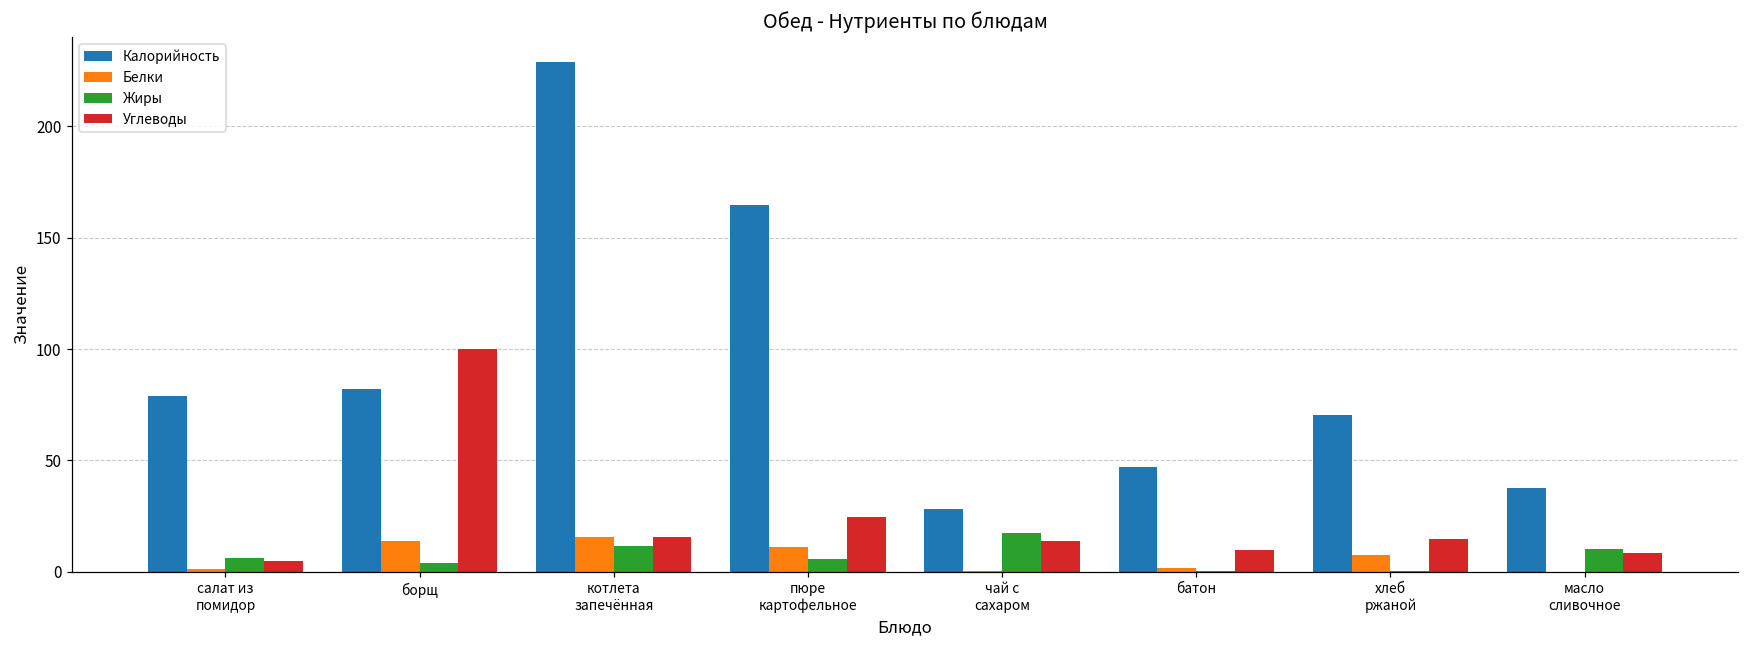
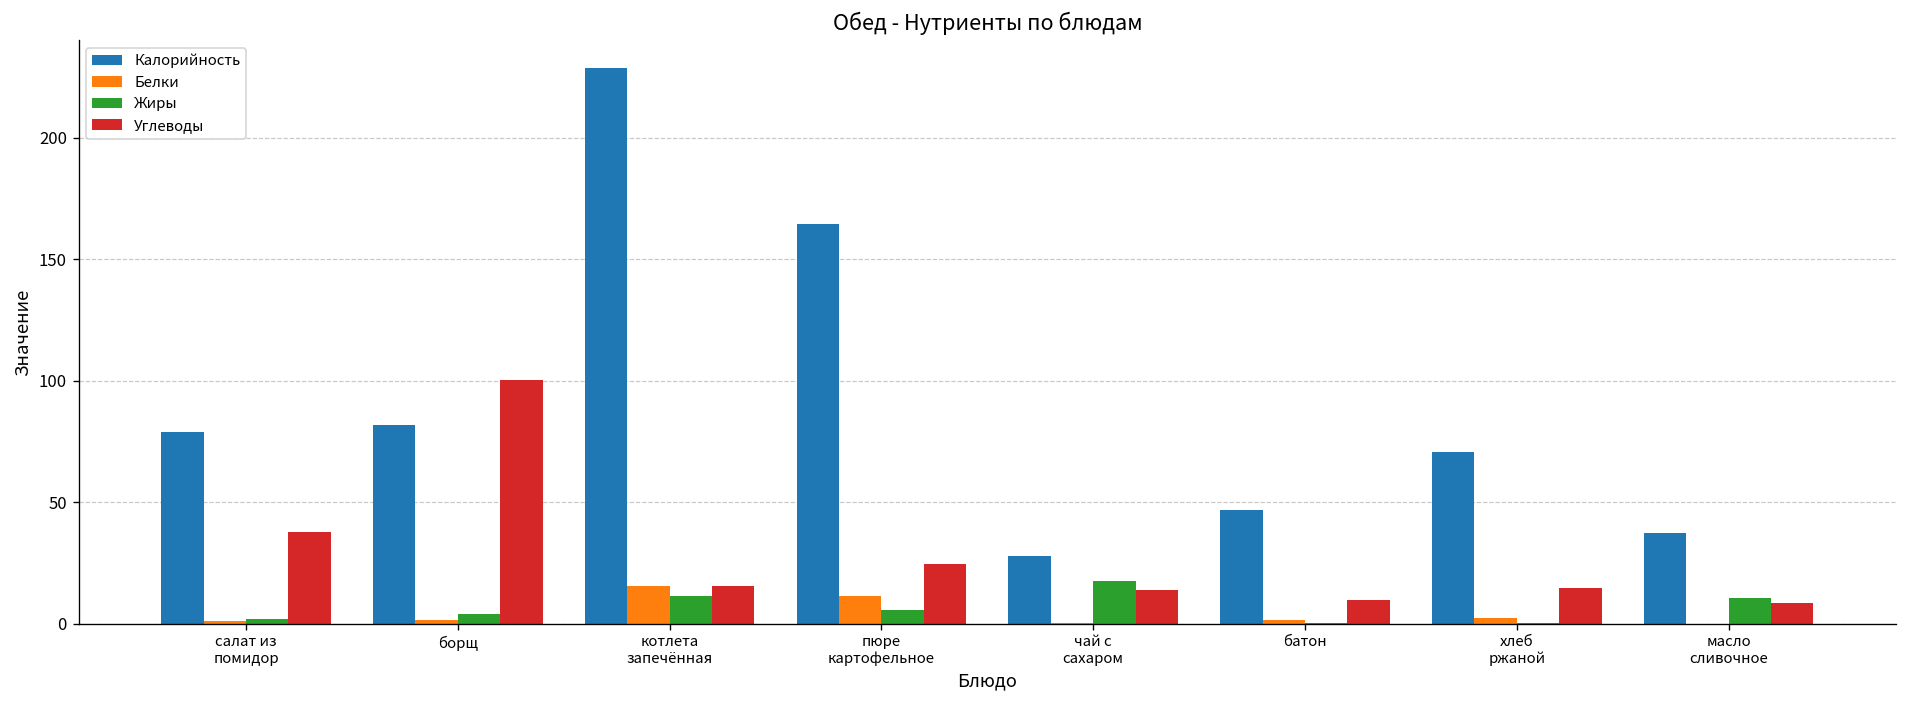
Жиры, салат из помидор: 6 -> 2
Углеводы, салат из помидор: 5 -> 38
Белки, борщ: 14 -> 1
Белки, хлеб ржаной: 7 -> 2
